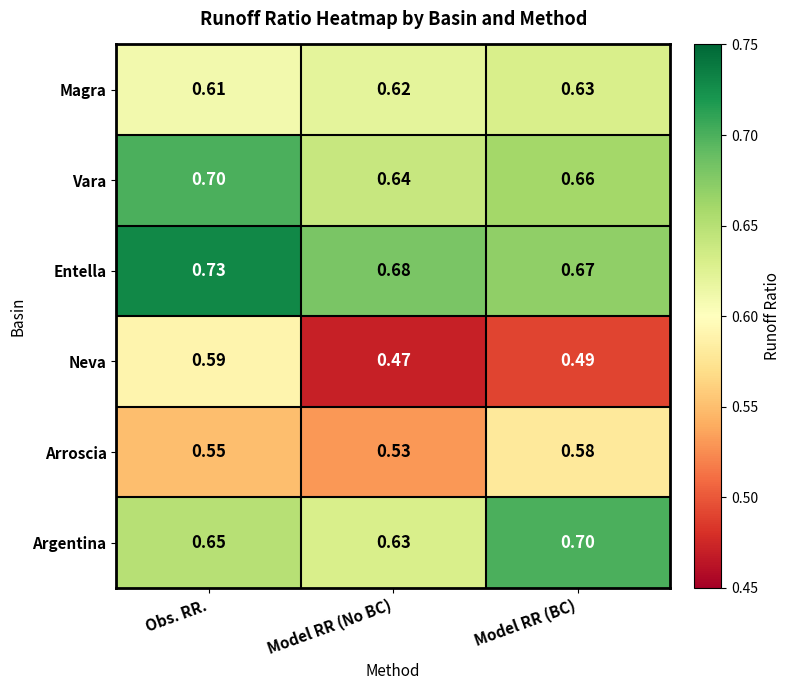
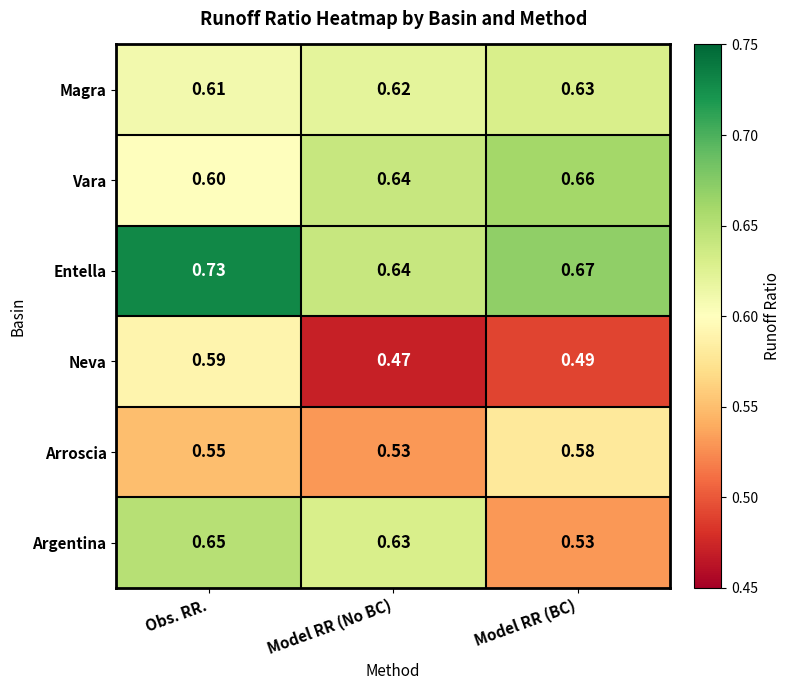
Vara, Obs. RR.: 0.70 -> 0.60
Entella, Model RR (No BC): 0.68 -> 0.64
Argentina, Model RR (BC): 0.70 -> 0.53
